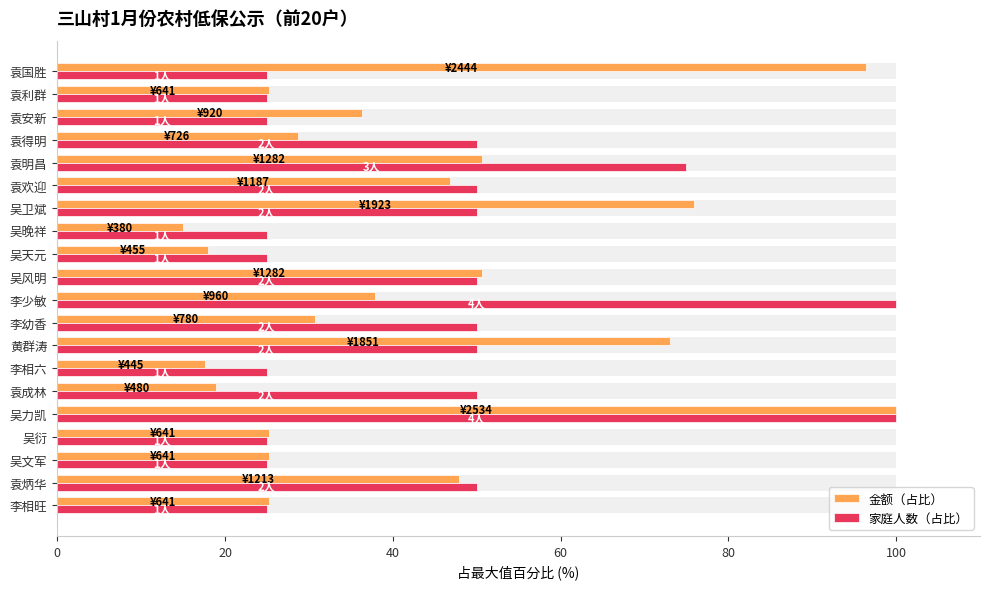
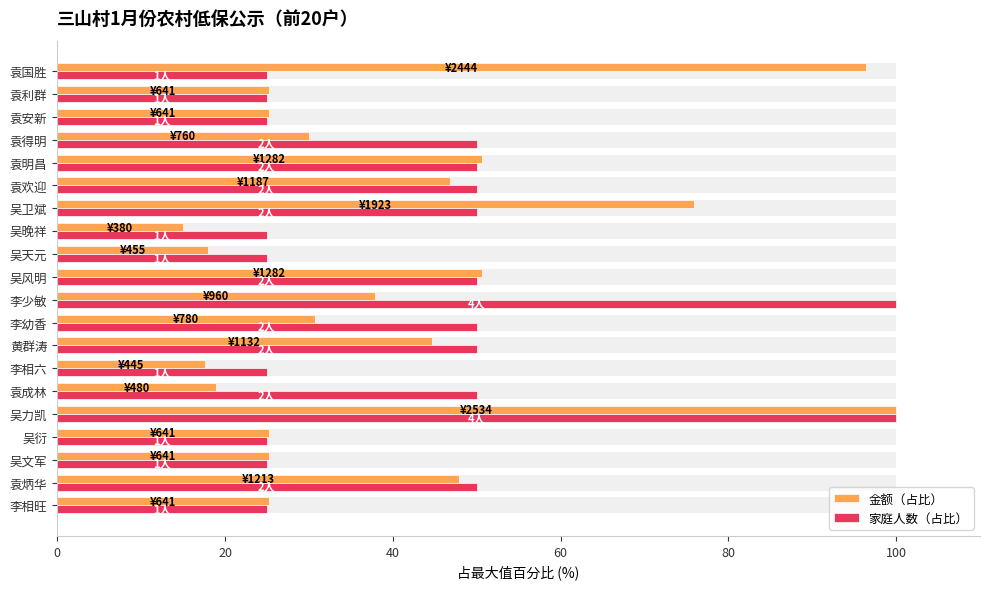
金额（占比）, 袁安新: ¥920 -> ¥641
金额（占比）, 袁得明: ¥726 -> ¥760
家庭人数（占比）, 袁明昌: 3人 -> 2人
金额（占比）, 黄群涛: ¥1851 -> ¥1132
